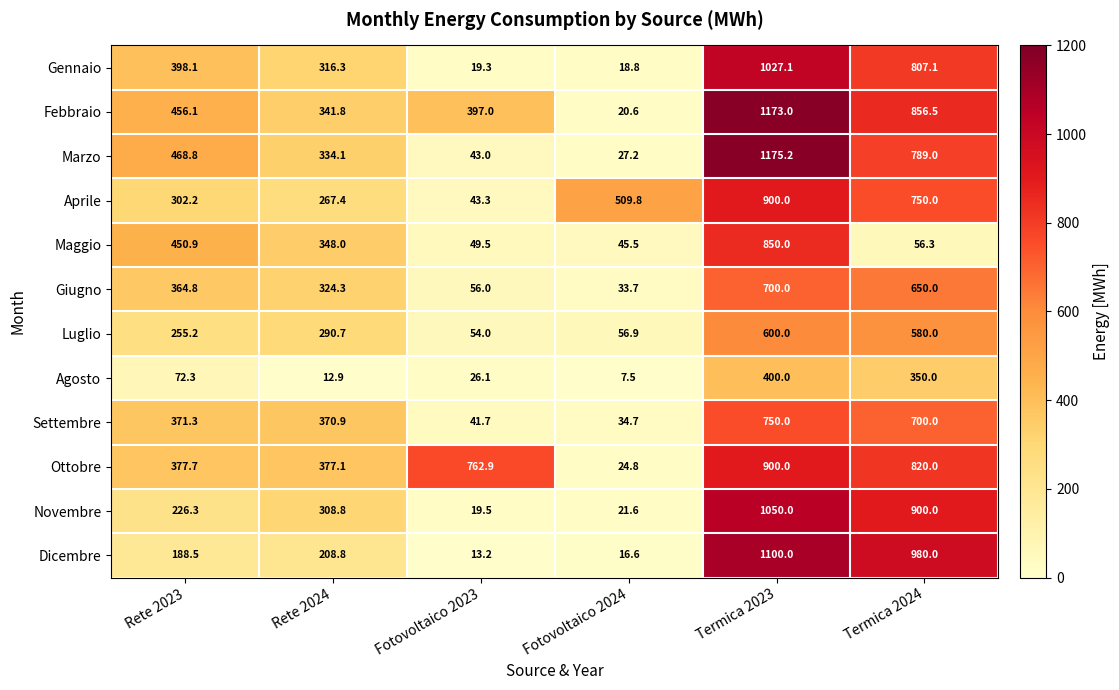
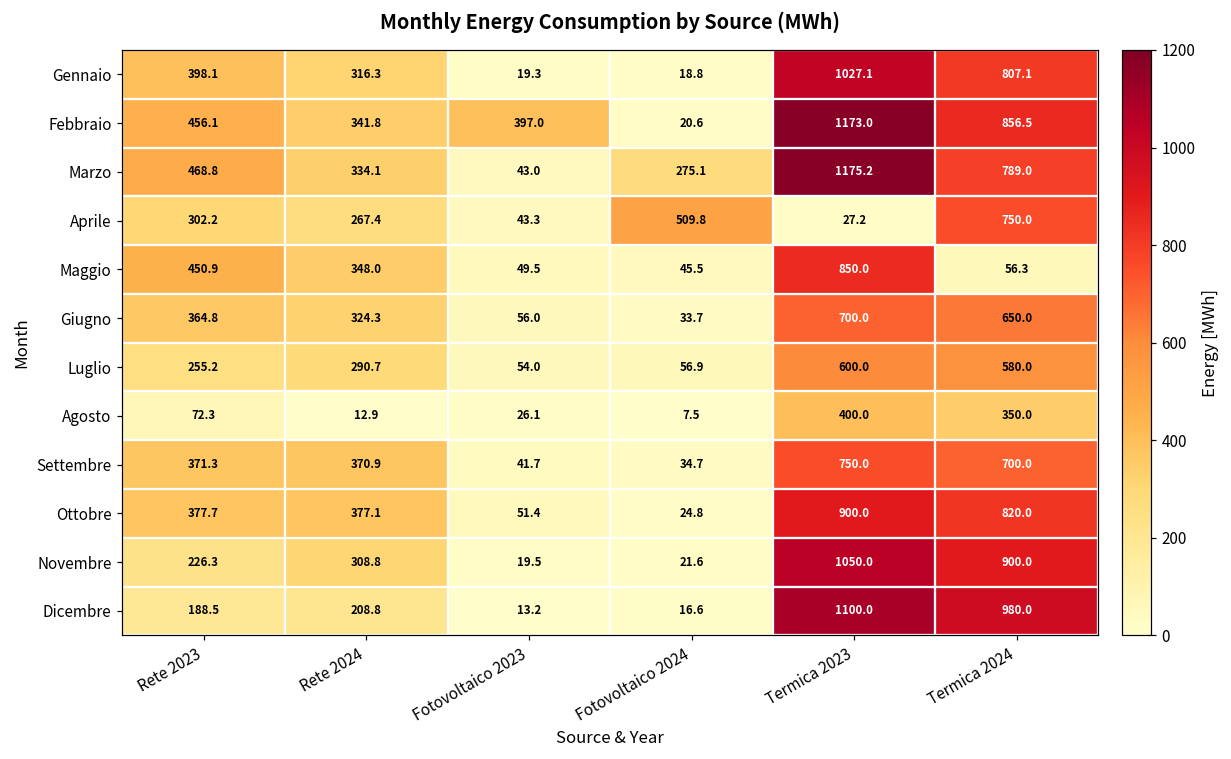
Marzo, Fotovoltaico 2024: 27.2 -> 275.1
Aprile, Termica 2023: 900.0 -> 27.2
Ottobre, Fotovoltaico 2023: 762.9 -> 51.4
